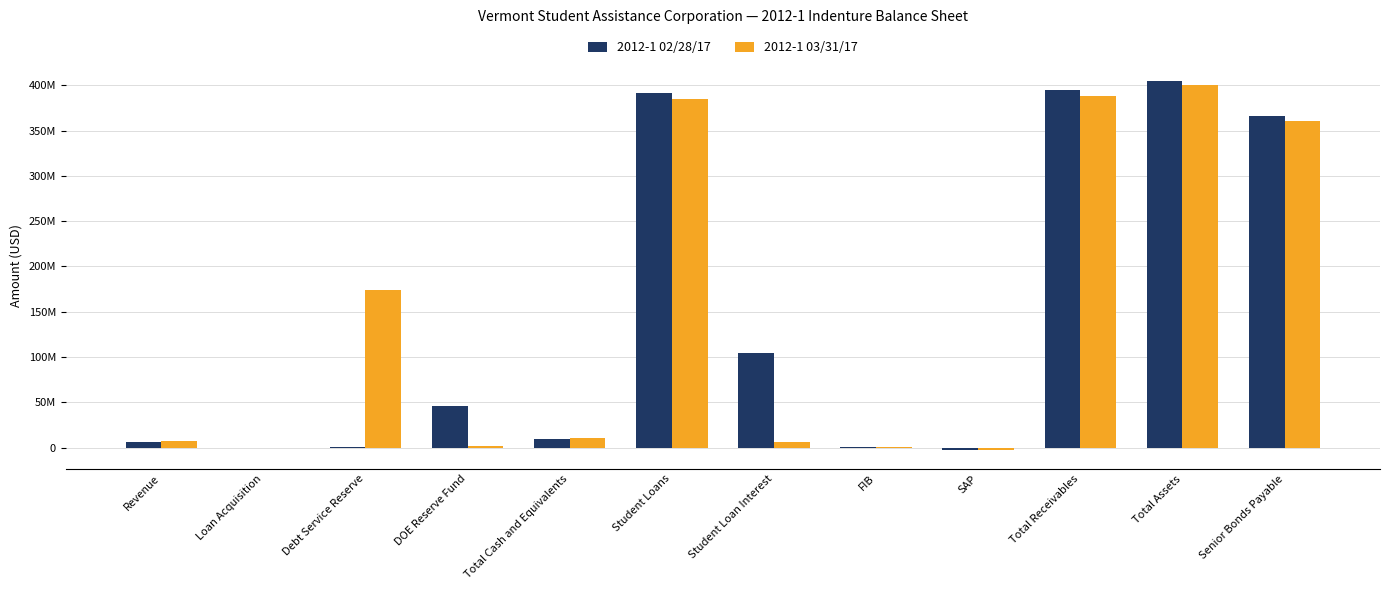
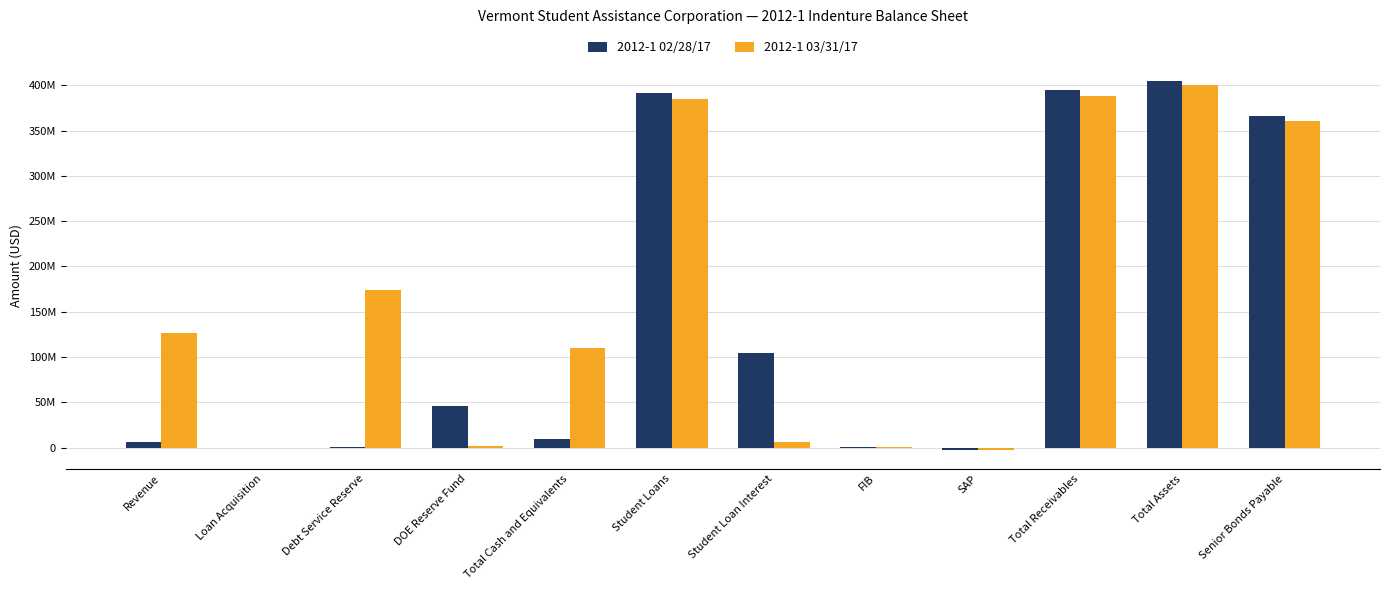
2012-1 03/31/17, Revenue: 10000000 -> 130000000
2012-1 03/31/17, Total Cash and Equivalents: 10000000 -> 110000000
